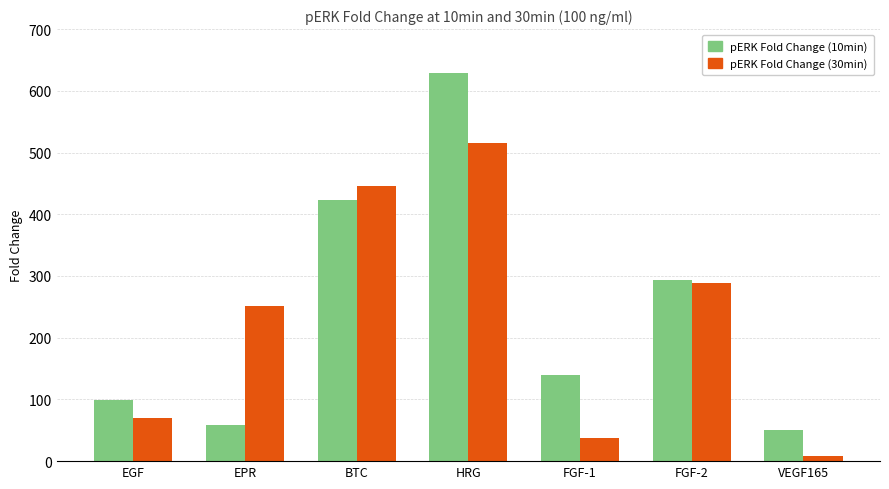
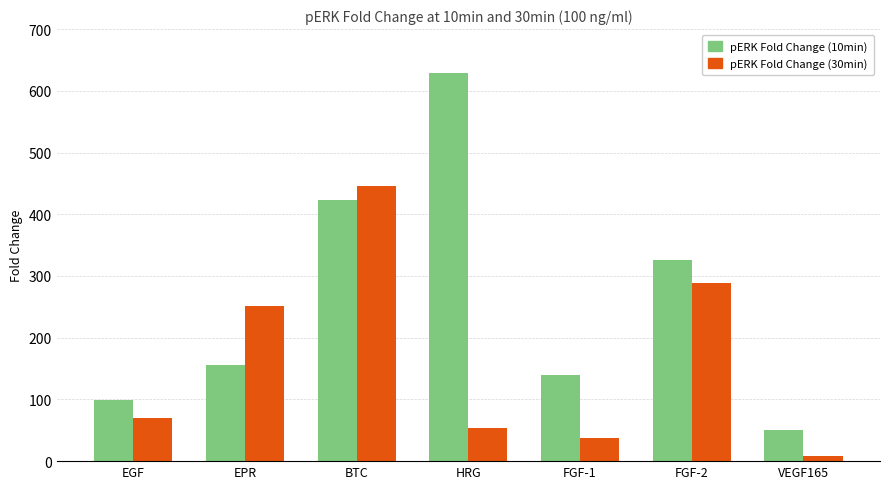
pERK Fold Change (10min), EPR: 60 -> 160
pERK Fold Change (30min), HRG: 510 -> 50
pERK Fold Change (10min), FGF-2: 290 -> 330
